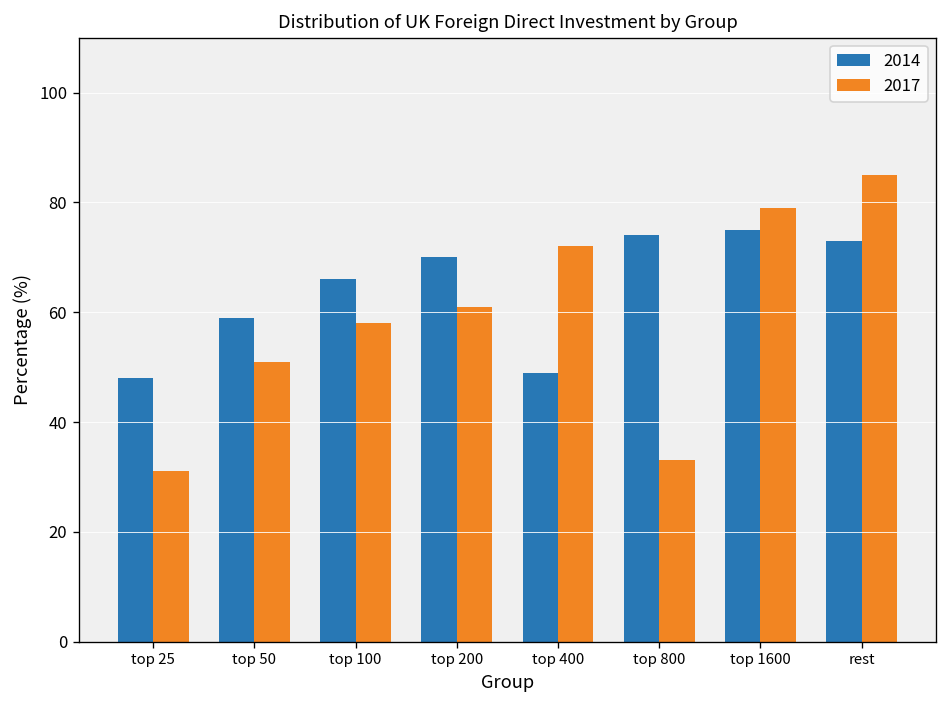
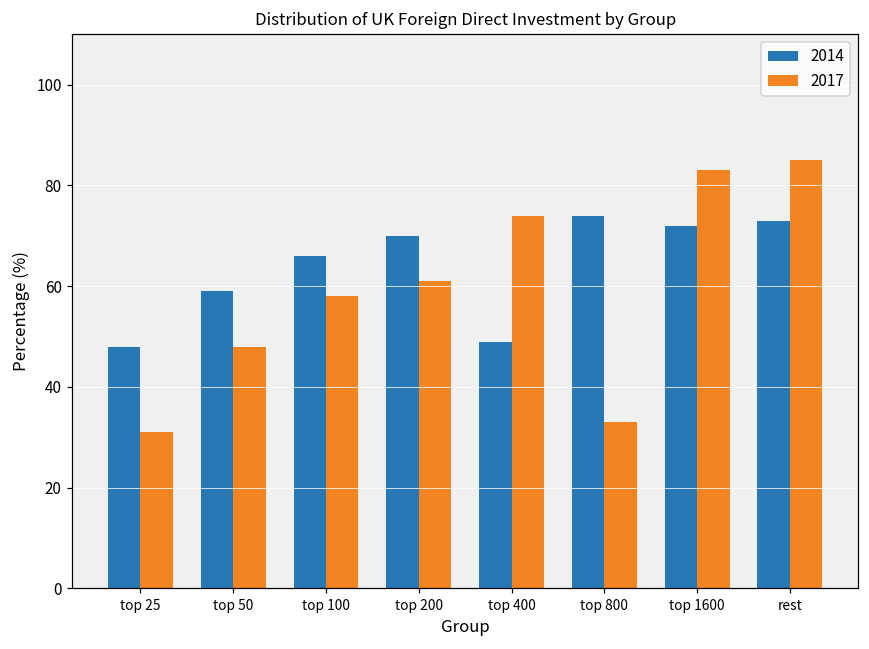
2017, top 50: 51 -> 48
2017, top 400: 72 -> 74
2014, top 1600: 75 -> 72
2017, top 1600: 79 -> 83
